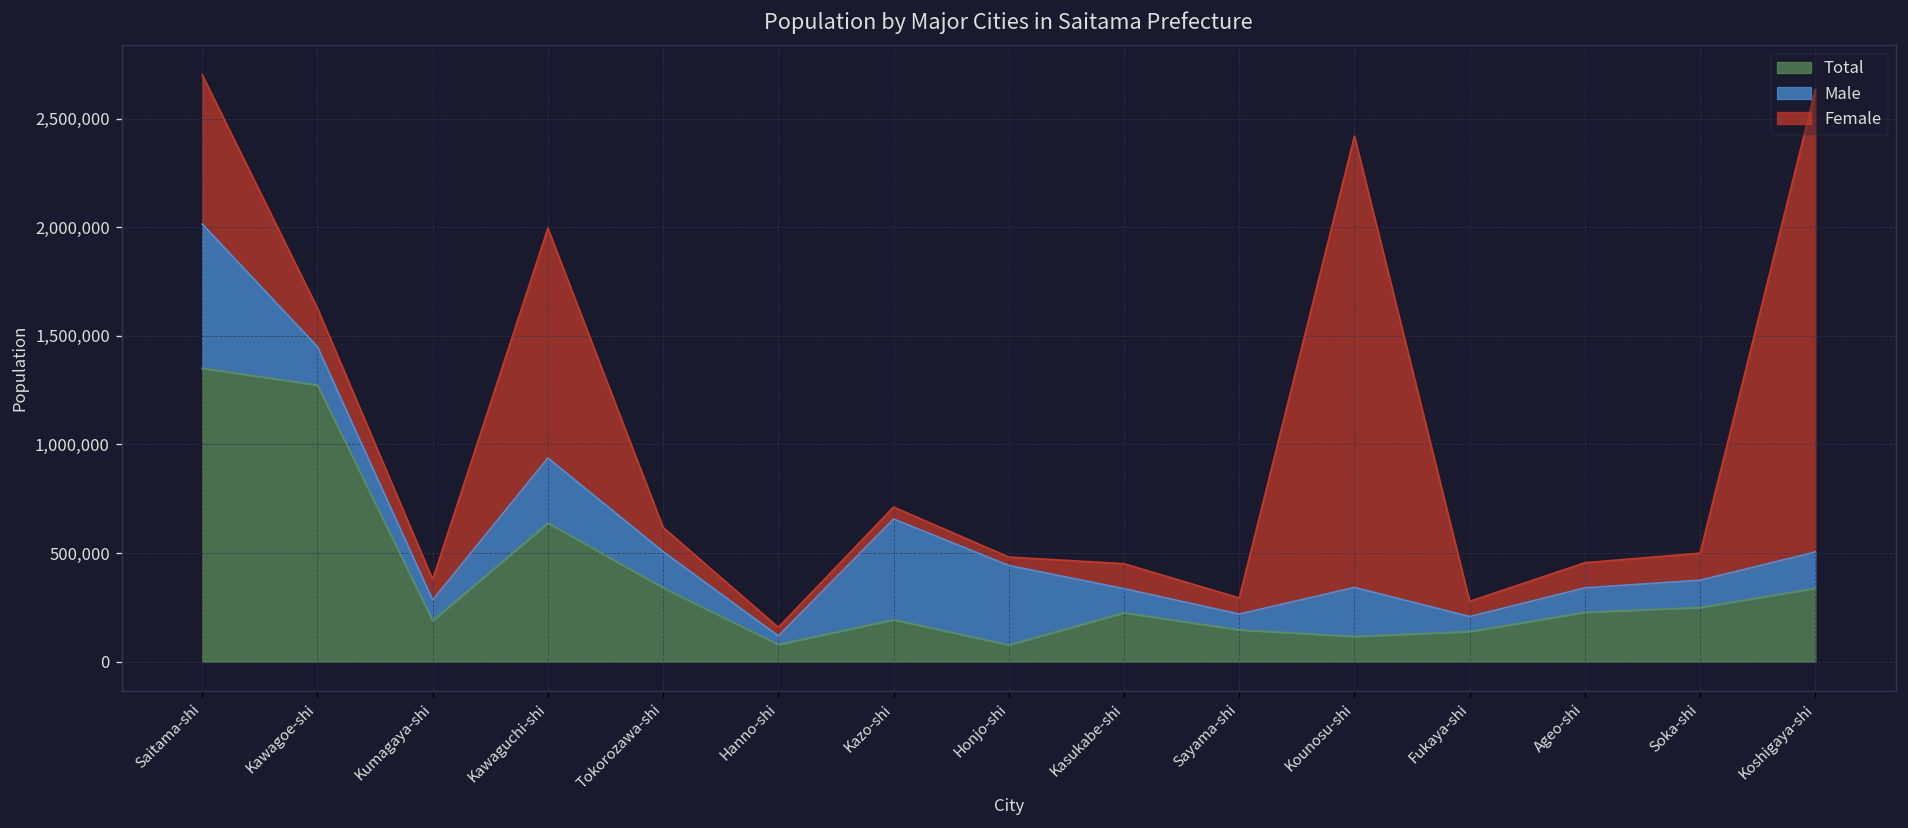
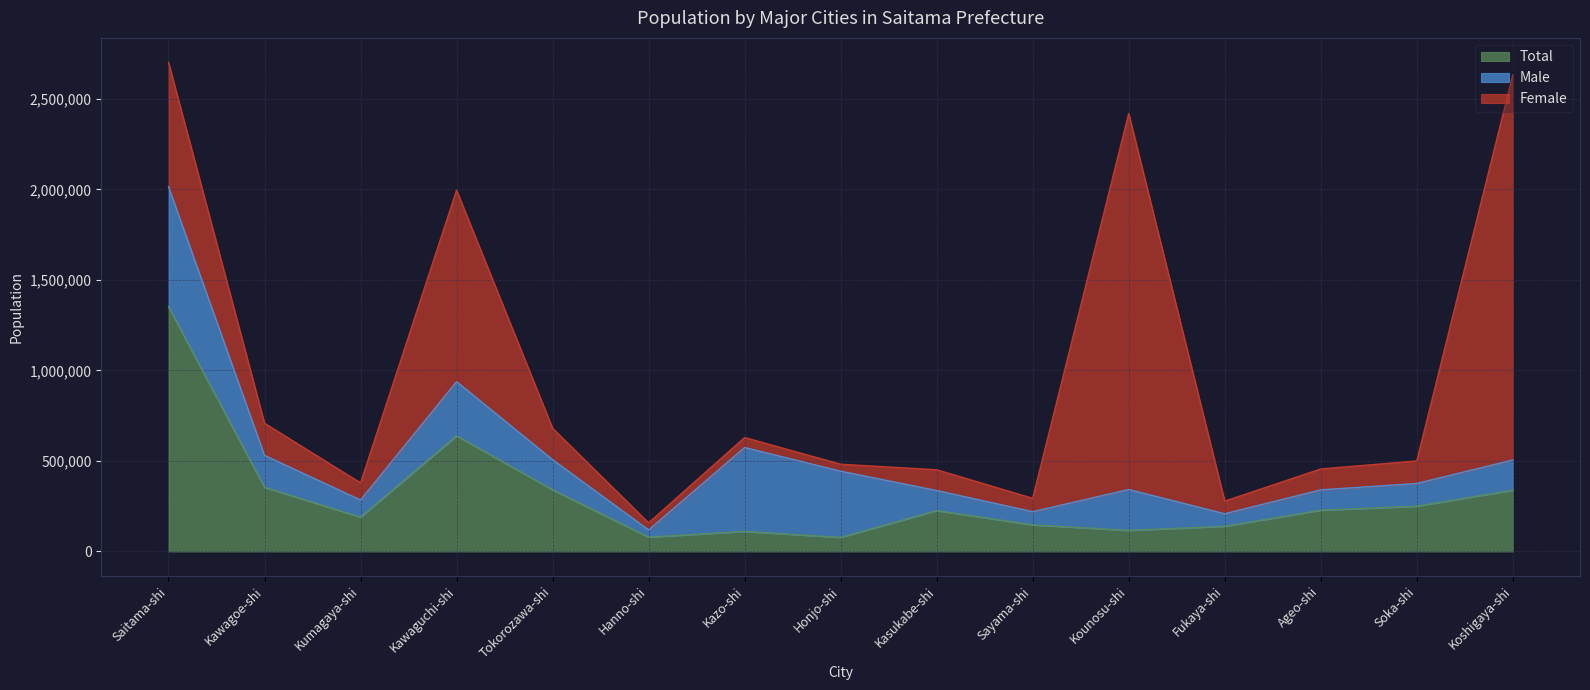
Total, Kawagoe-shi: 1,270,000 -> 350,000
Female, Tokorozawa-shi: 110,000 -> 170,000
Total, Kazo-shi: 190,000 -> 110,000
